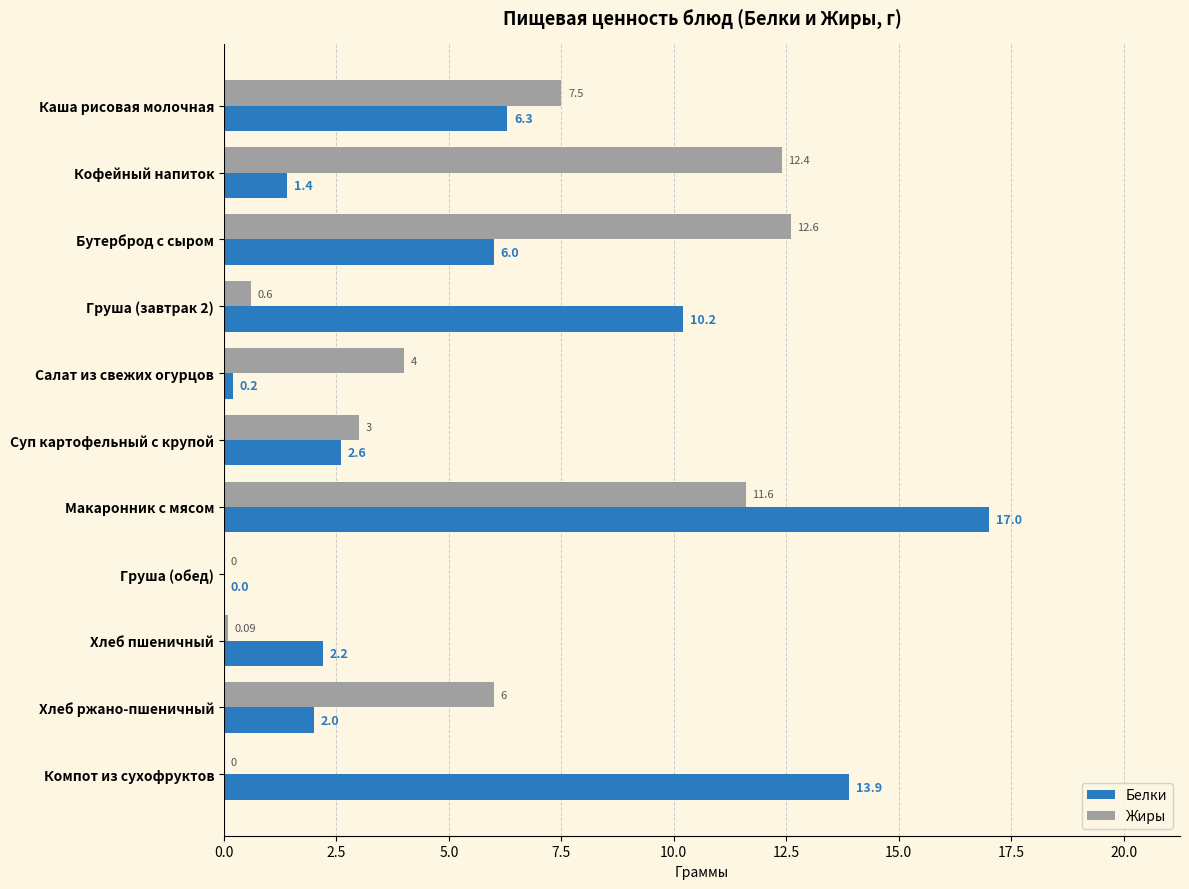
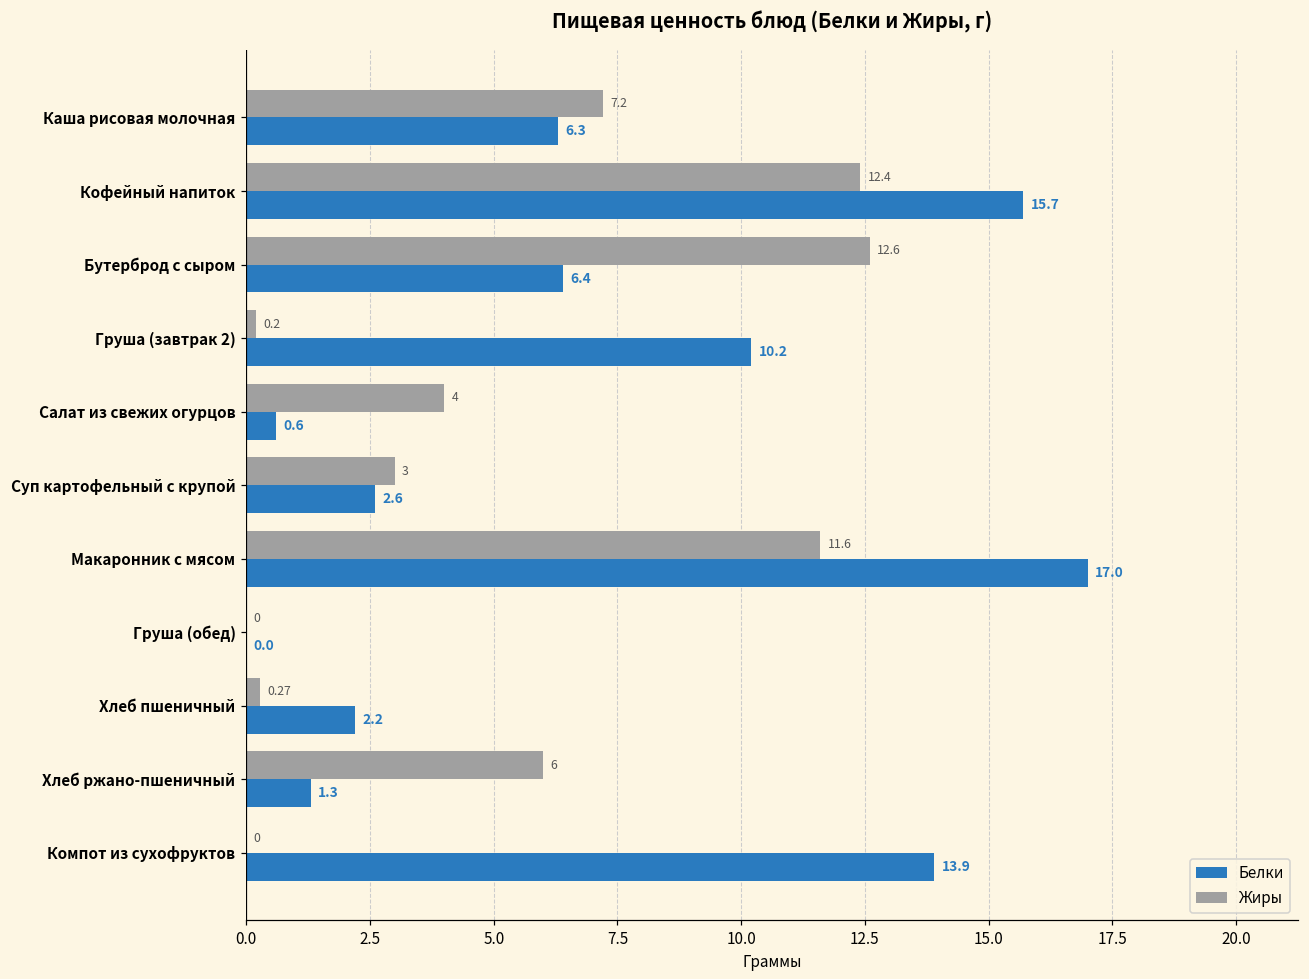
Жиры, Каша рисовая молочная: 7.5 -> 7.2
Белки, Кофейный напиток: 1.4 -> 15.7
Белки, Бутерброд с сыром: 6.0 -> 6.4
Жиры, Груша (завтрак 2): 0.6 -> 0.2
Белки, Салат из свежих огурцов: 0.2 -> 0.6
Жиры, Хлеб пшеничный: 0.09 -> 0.27
Белки, Хлеб ржано-пшеничный: 2.0 -> 1.3
